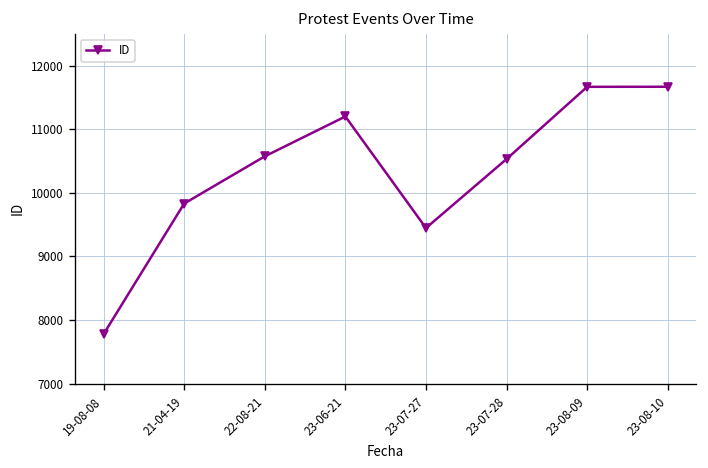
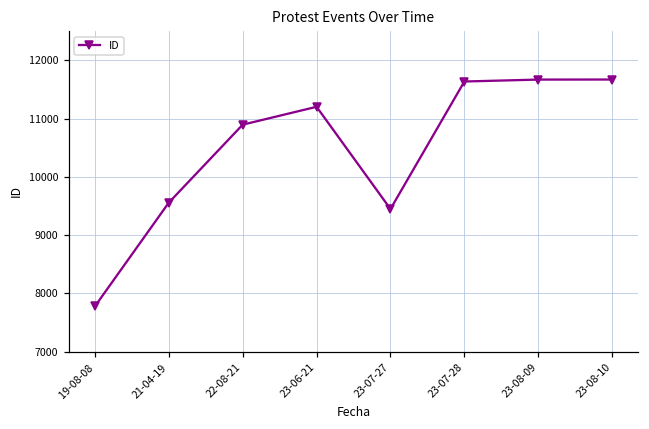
21-04-19: 9800 -> 9600
22-08-21: 10600 -> 10900
23-07-28: 10500 -> 11600
